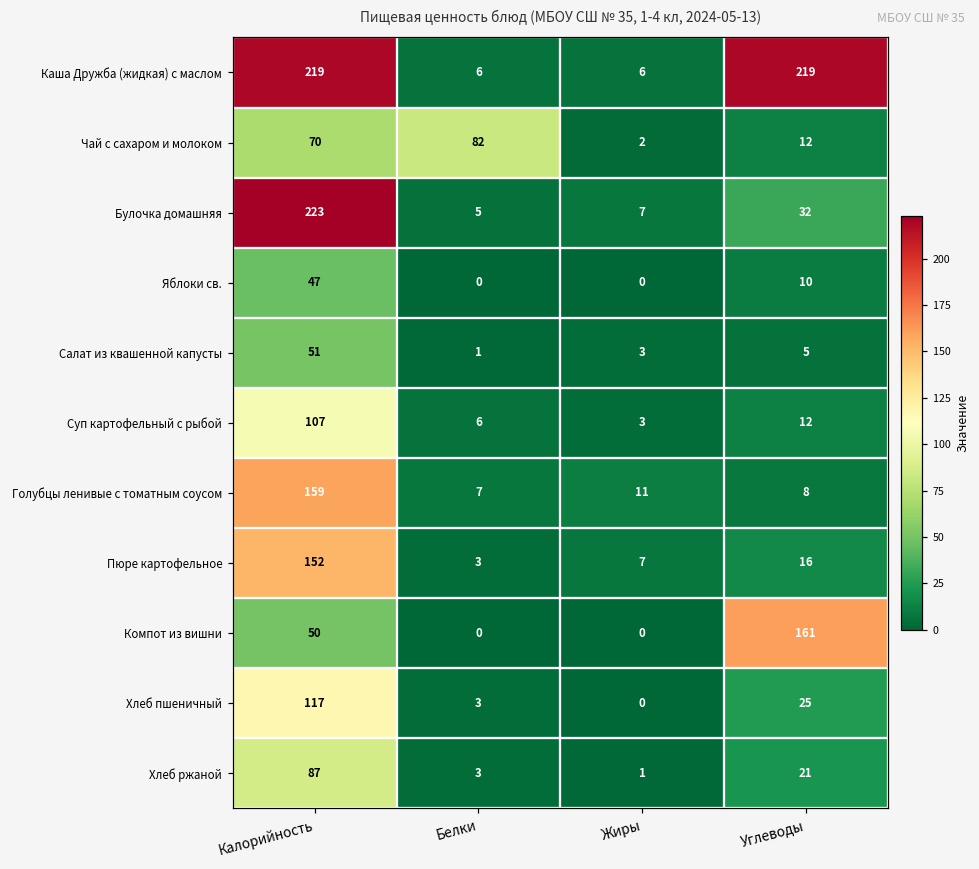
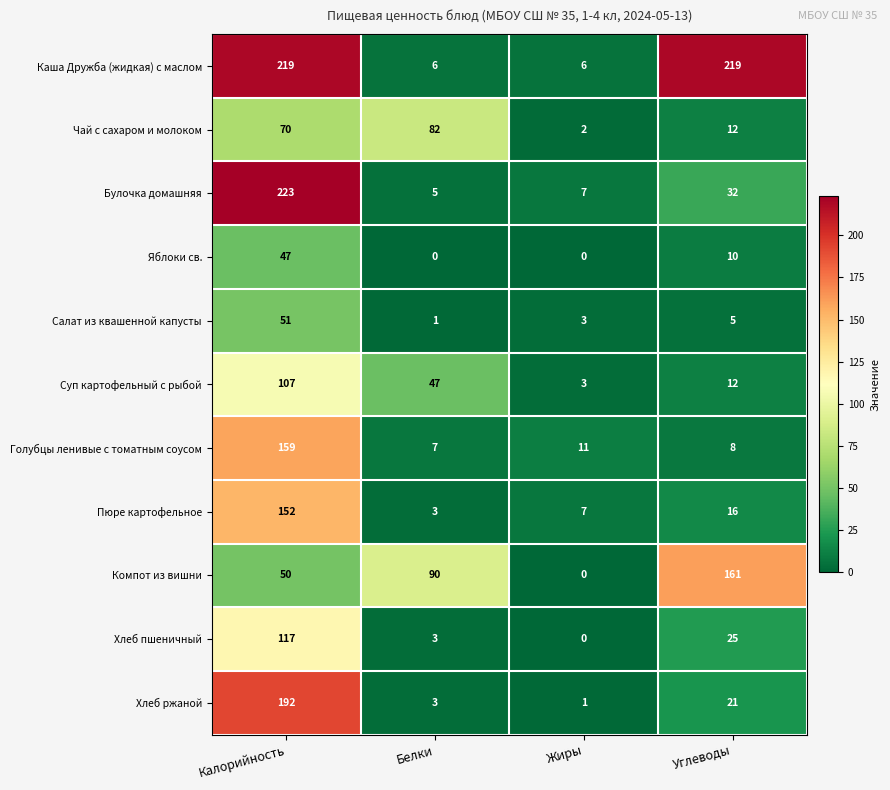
Суп картофельный с рыбой, Белки: 6 -> 47
Компот из вишни, Белки: 0 -> 90
Хлеб ржаной, Калорийность: 87 -> 192
